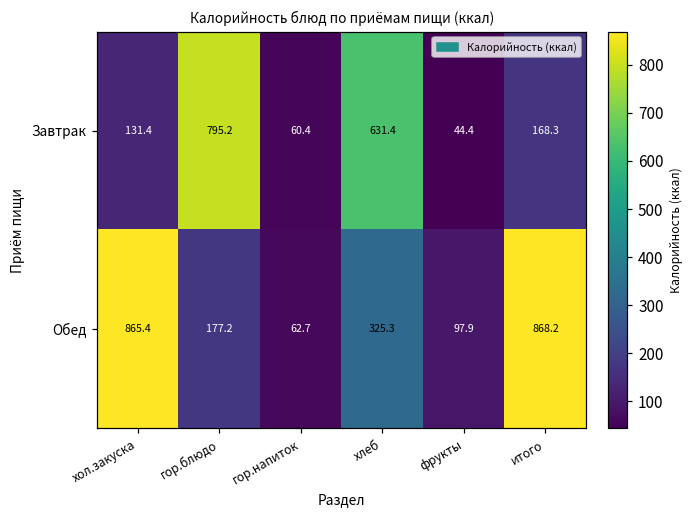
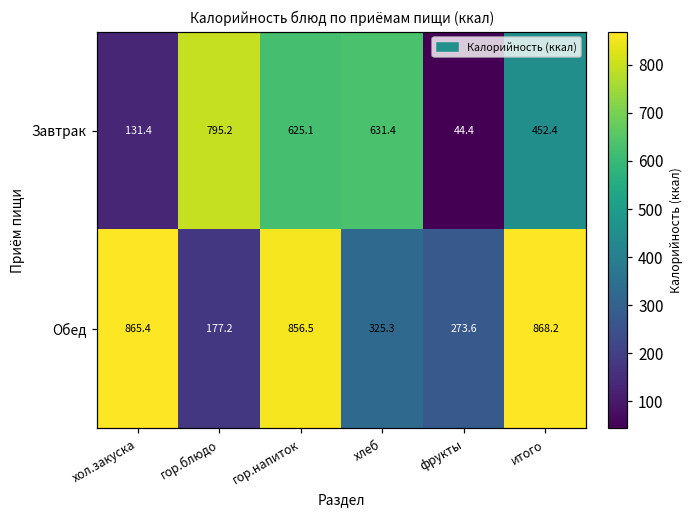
Завтрак, гор.напиток: 60.4 -> 625.1
Завтрак, итого: 168.3 -> 452.4
Обед, гор.напиток: 62.7 -> 856.5
Обед, фрукты: 97.9 -> 273.6
